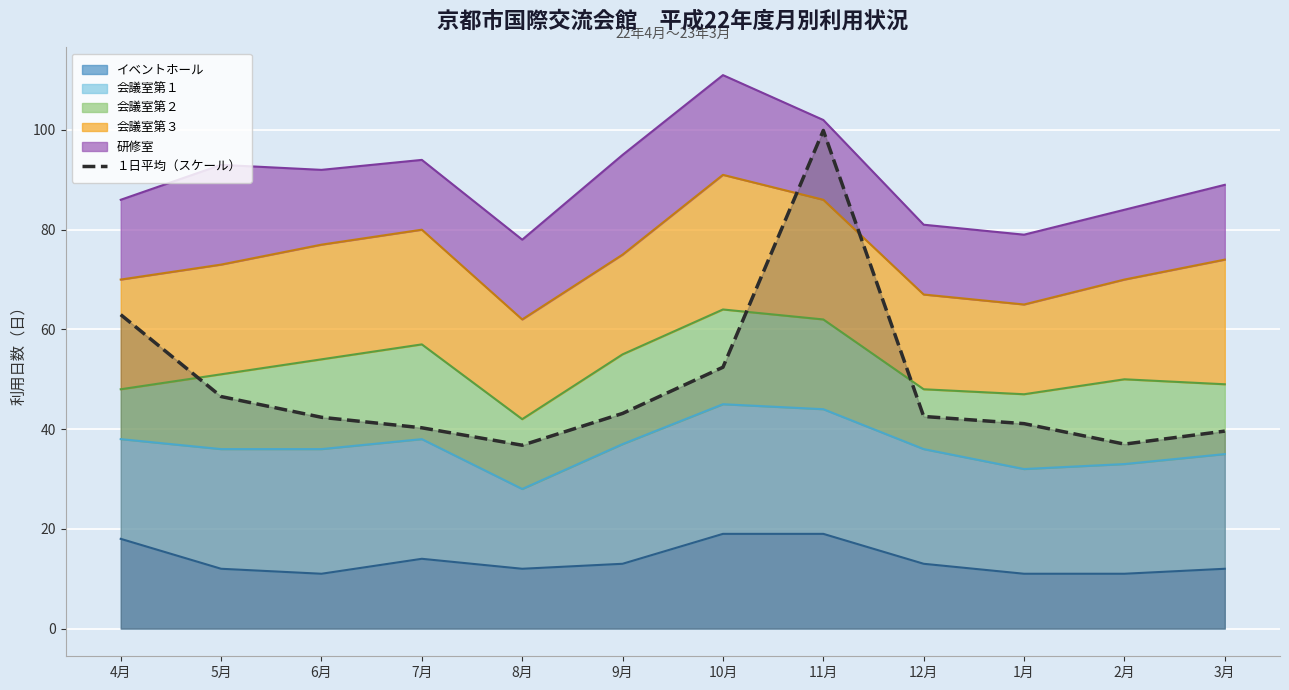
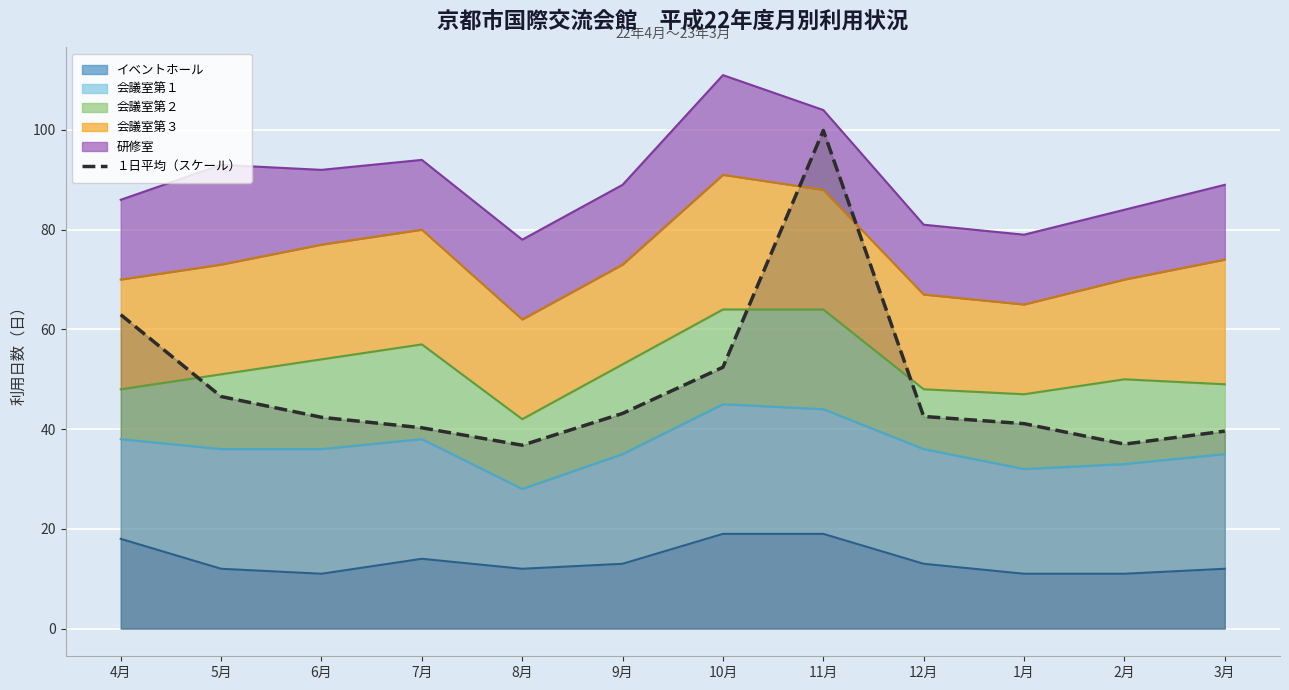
会議室第１, 9月: 24 -> 22
研修室, 9月: 20 -> 16
会議室第２, 11月: 18 -> 20
